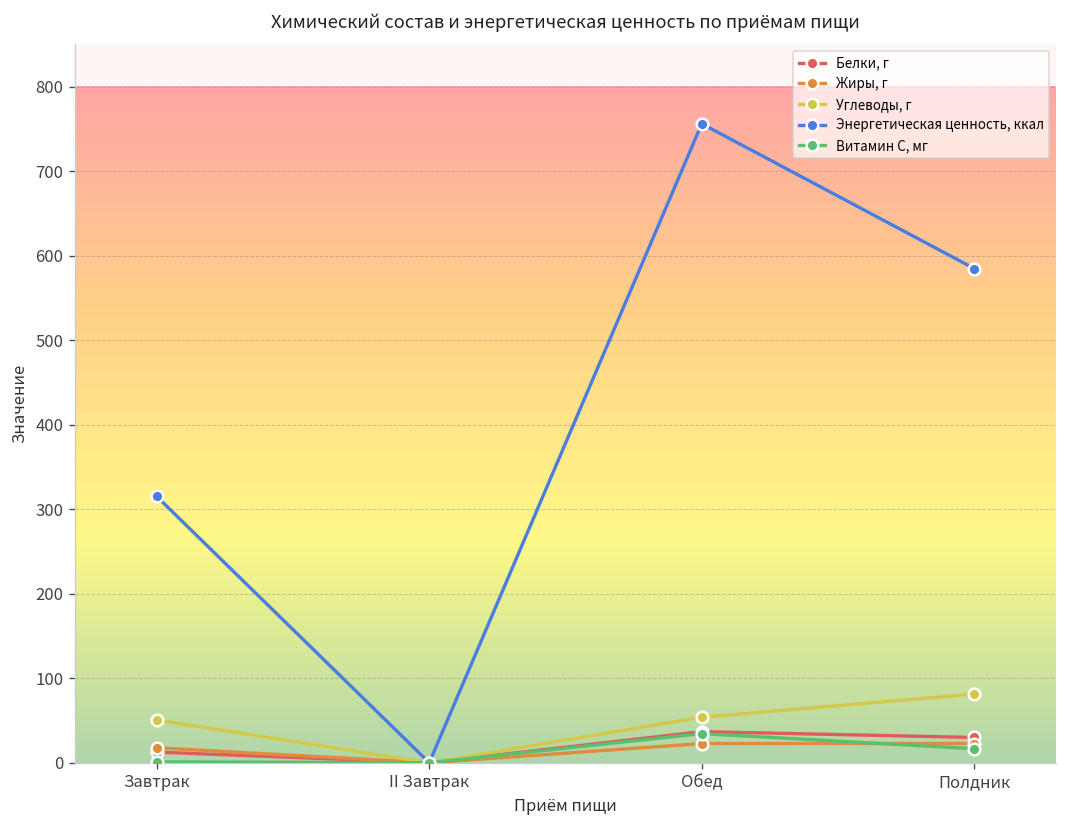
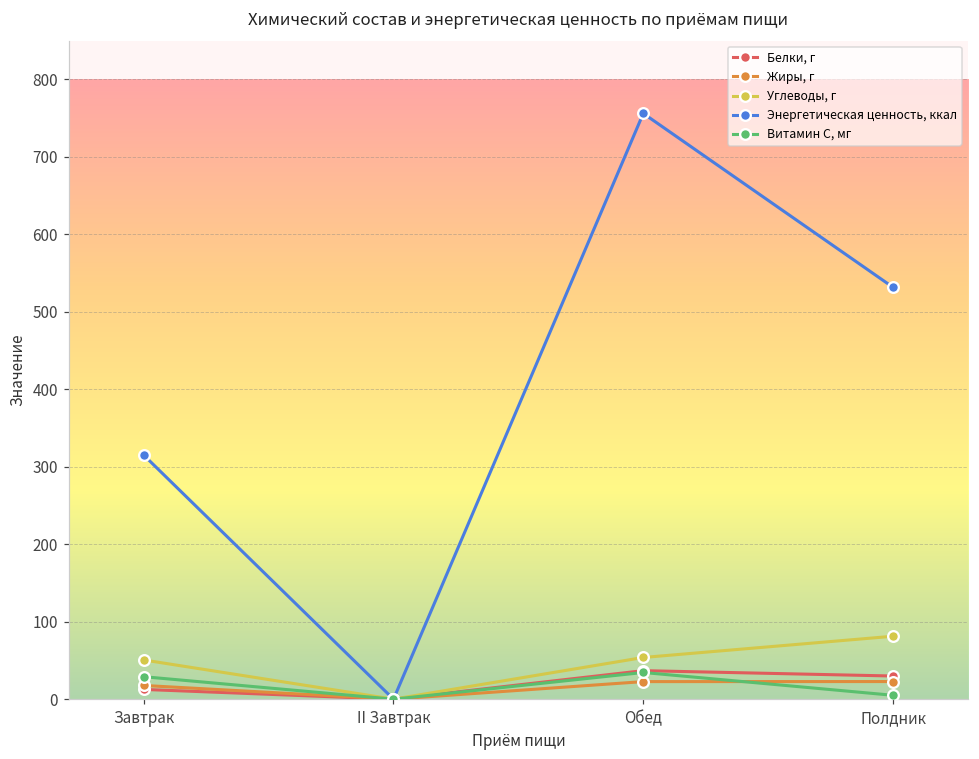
Витамин С, мг, Завтрак: 0 -> 30
Энергетическая ценность, ккал, Полдник: 580 -> 530
Витамин С, мг, Полдник: 20 -> 10
